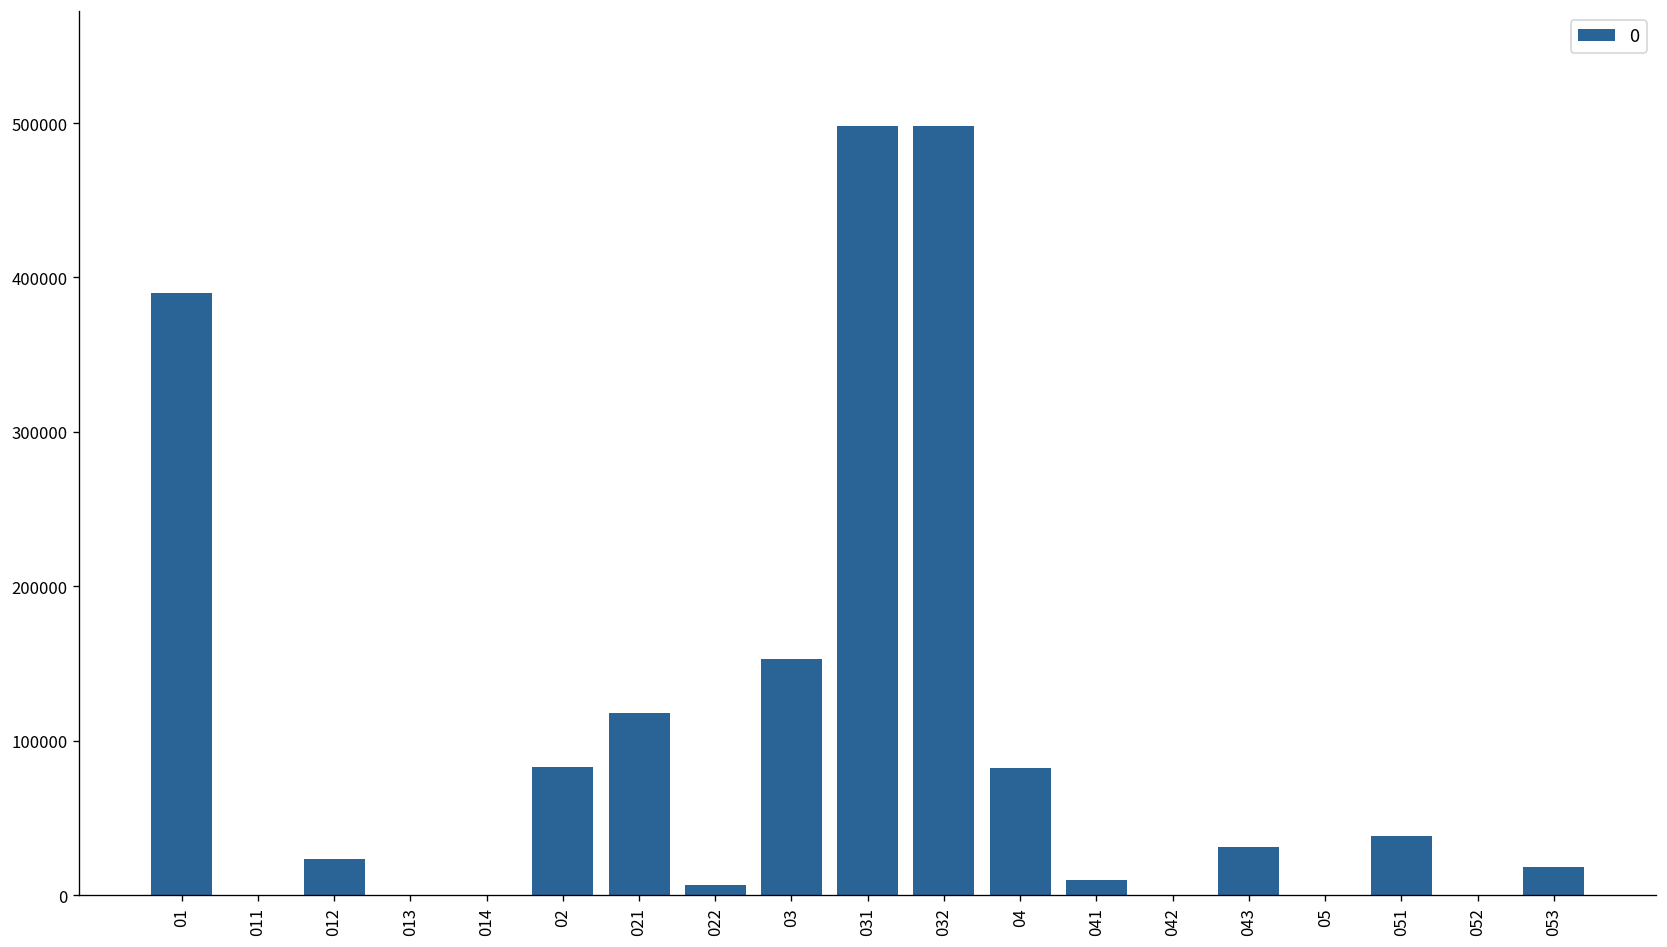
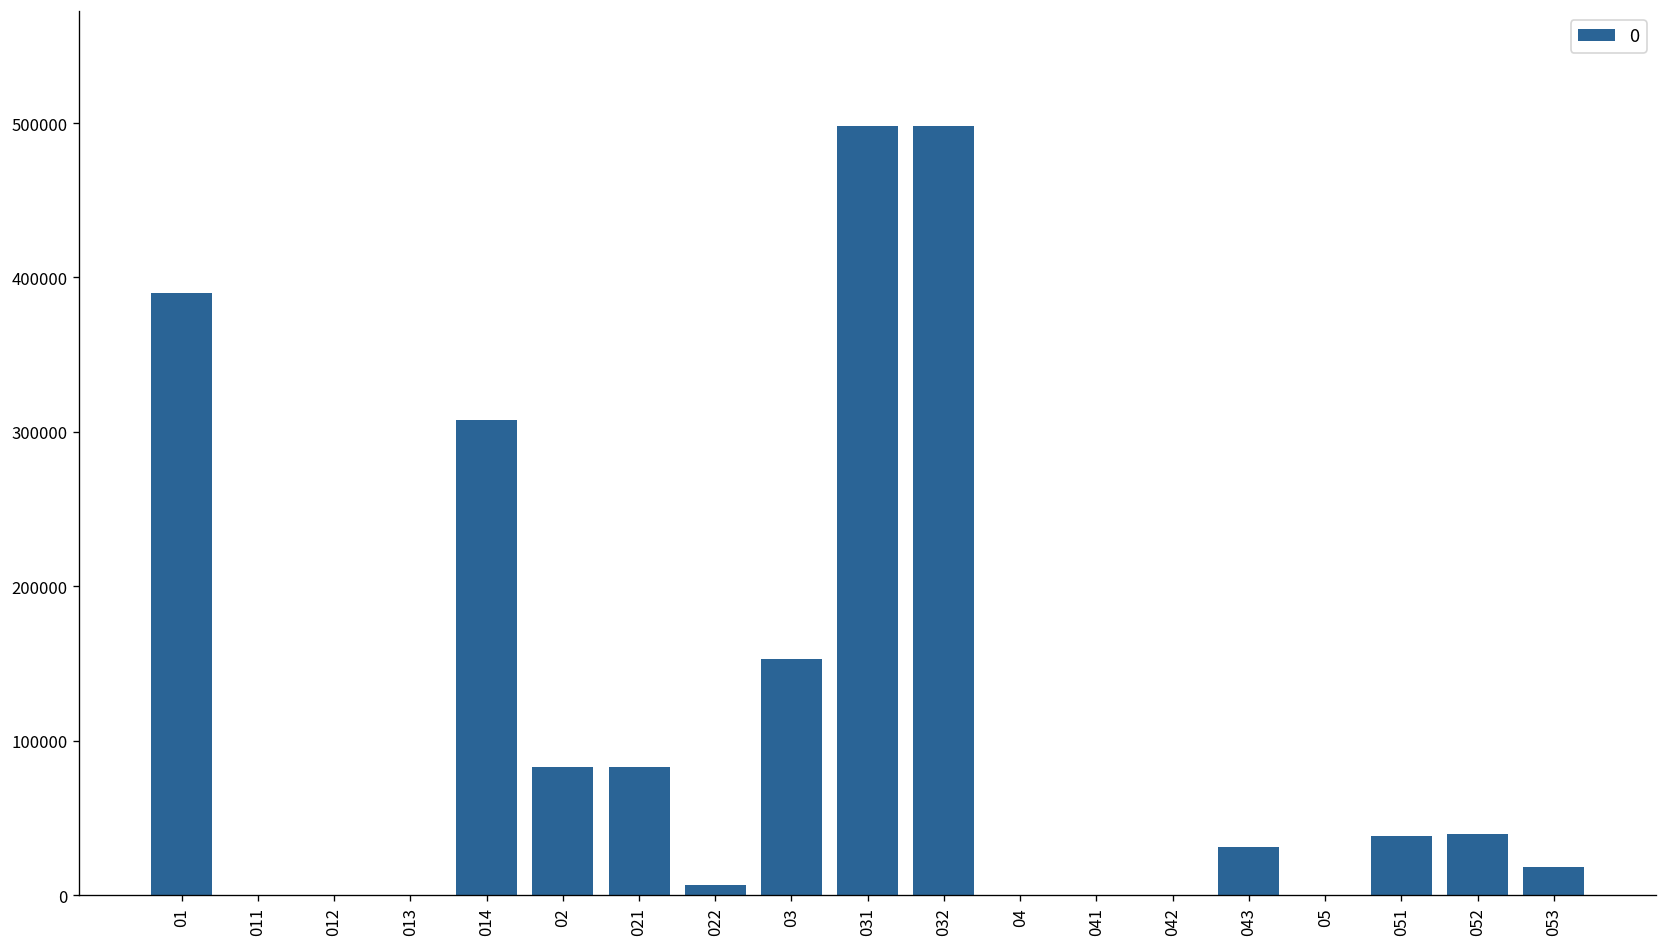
012: 24000 -> 0
014: 0 -> 308000
021: 118000 -> 83000
04: 82000 -> 0
041: 10000 -> 0
052: 0 -> 39000
